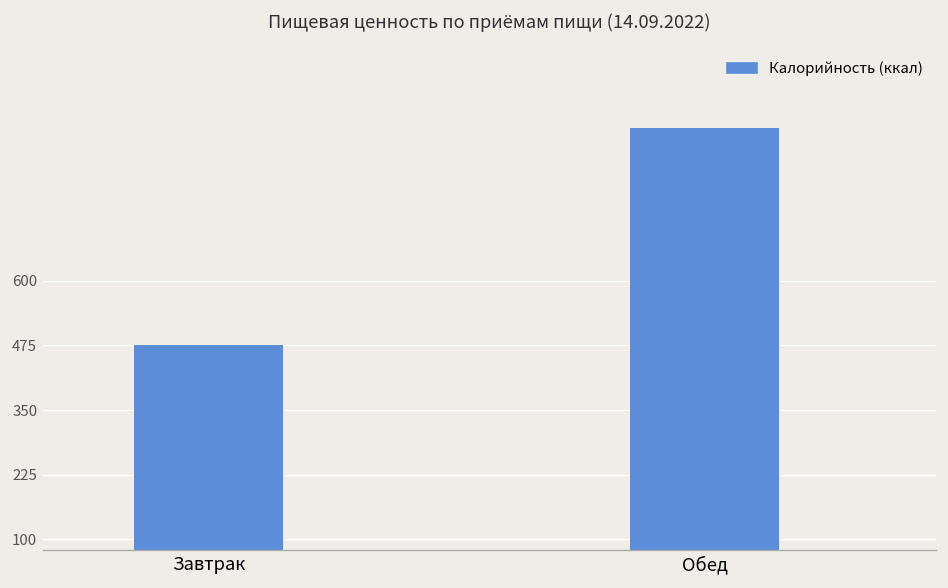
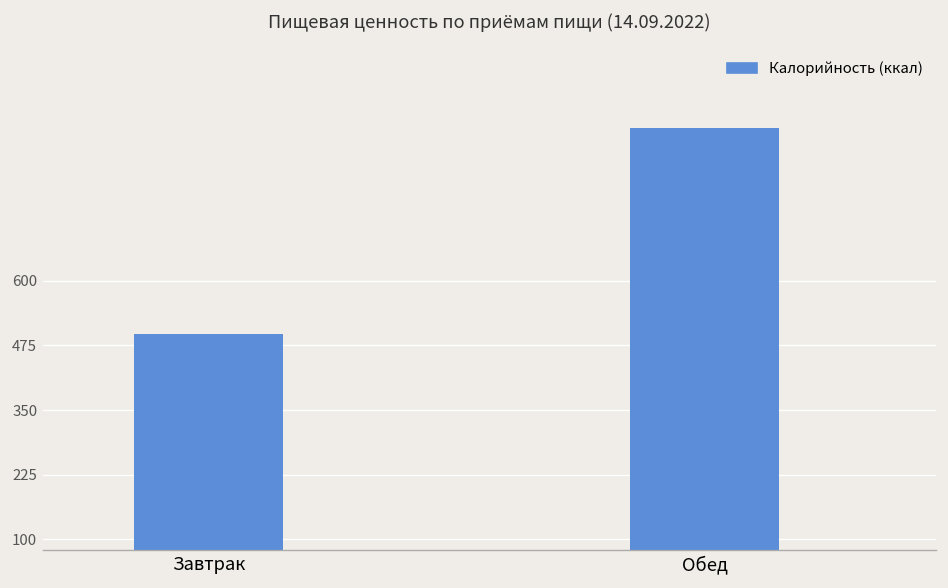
Завтрак: 480 -> 500
